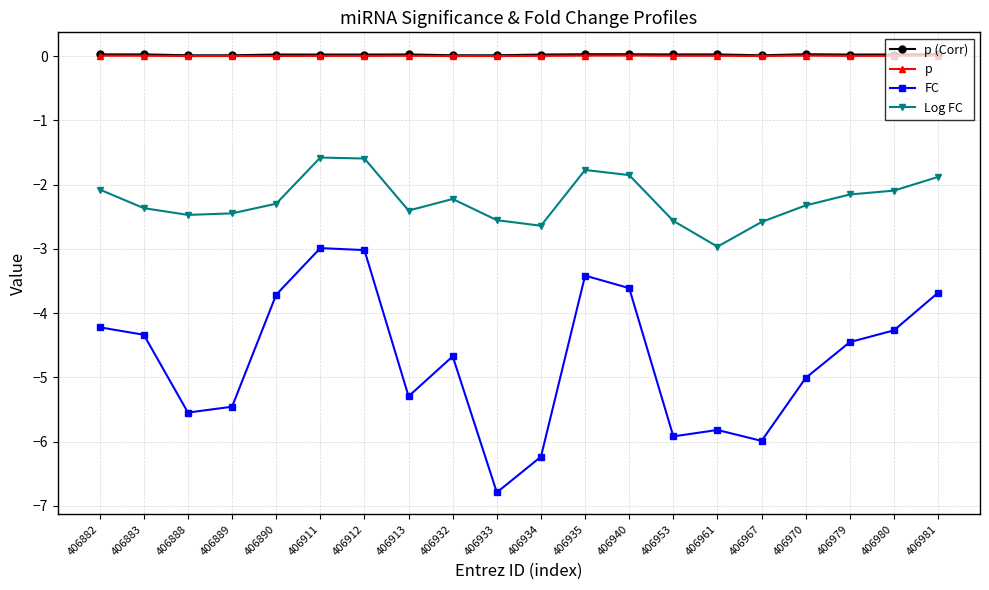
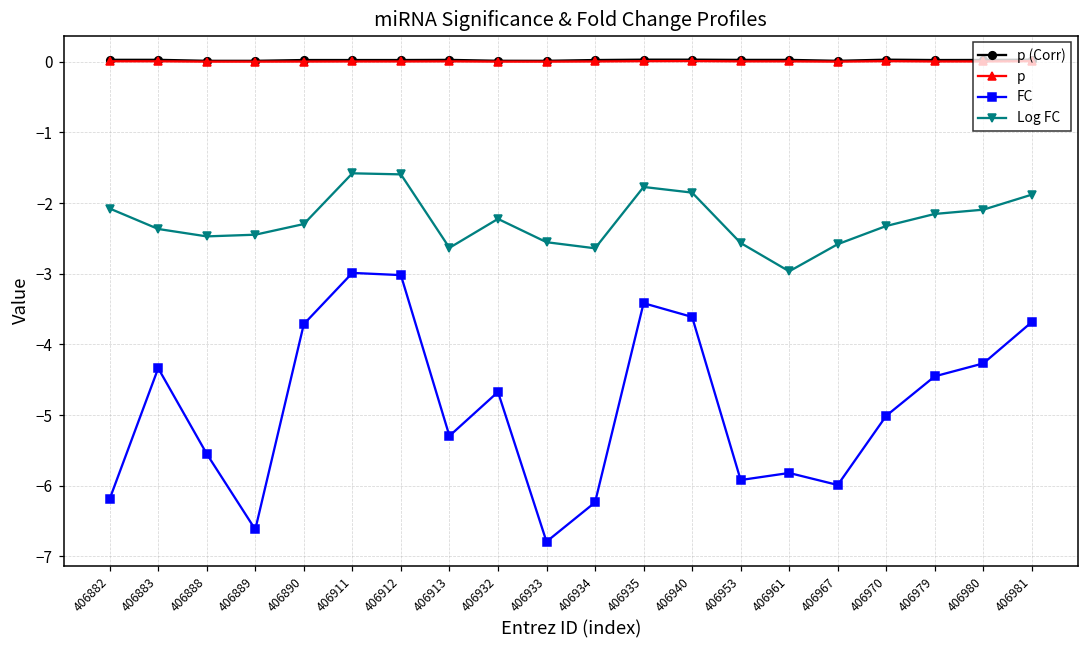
FC, 406882: -4.2 -> -6.2
FC, 406889: -5.5 -> -6.6
Log FC, 406913: -2.4 -> -2.6
